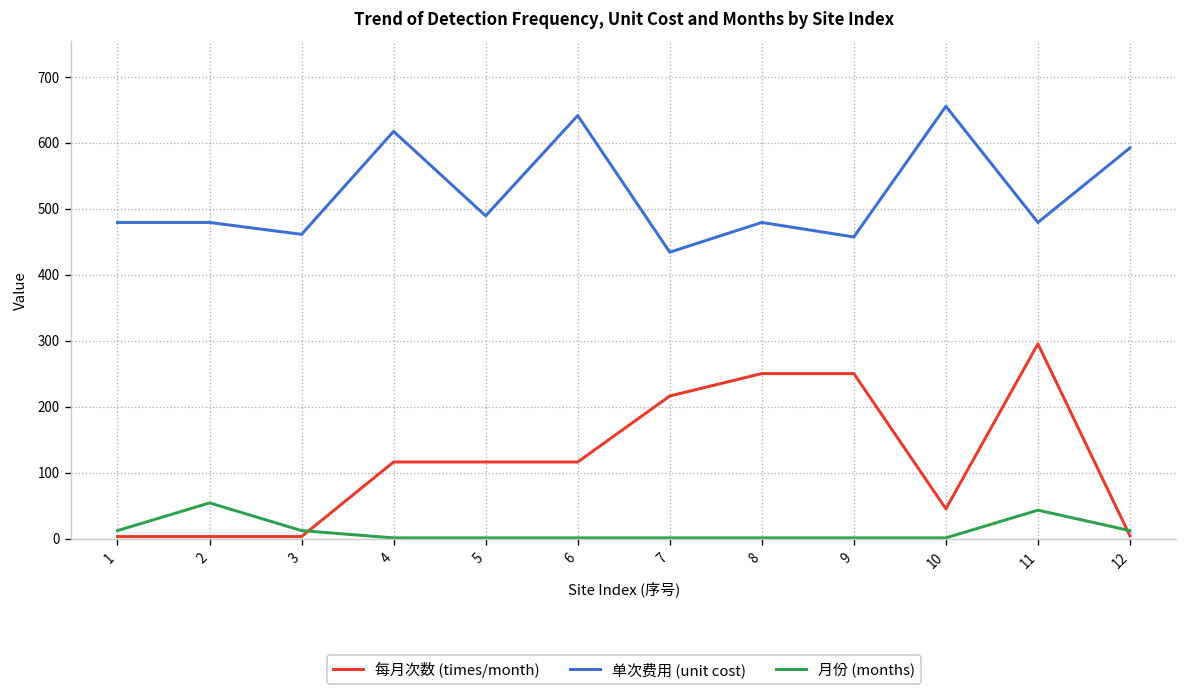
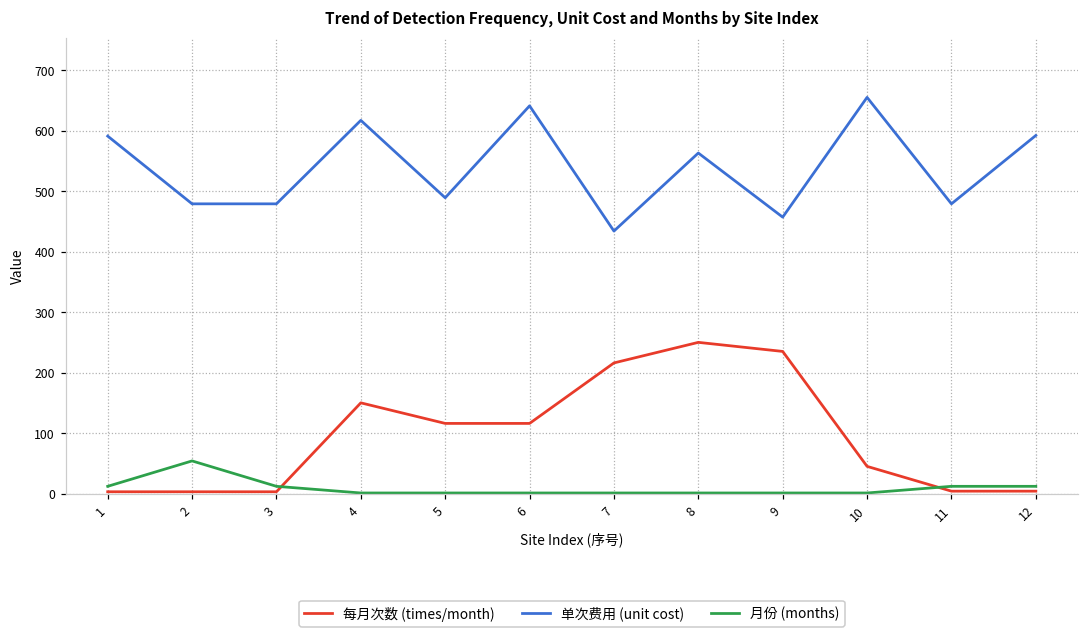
单次费用 (unit cost), 1: 480 -> 590
单次费用 (unit cost), 3: 460 -> 480
每月次数 (times/month), 4: 120 -> 150
单次费用 (unit cost), 8: 480 -> 560
每月次数 (times/month), 9: 250 -> 240
每月次数 (times/month), 11: 300 -> 0
月份 (months), 11: 40 -> 10
